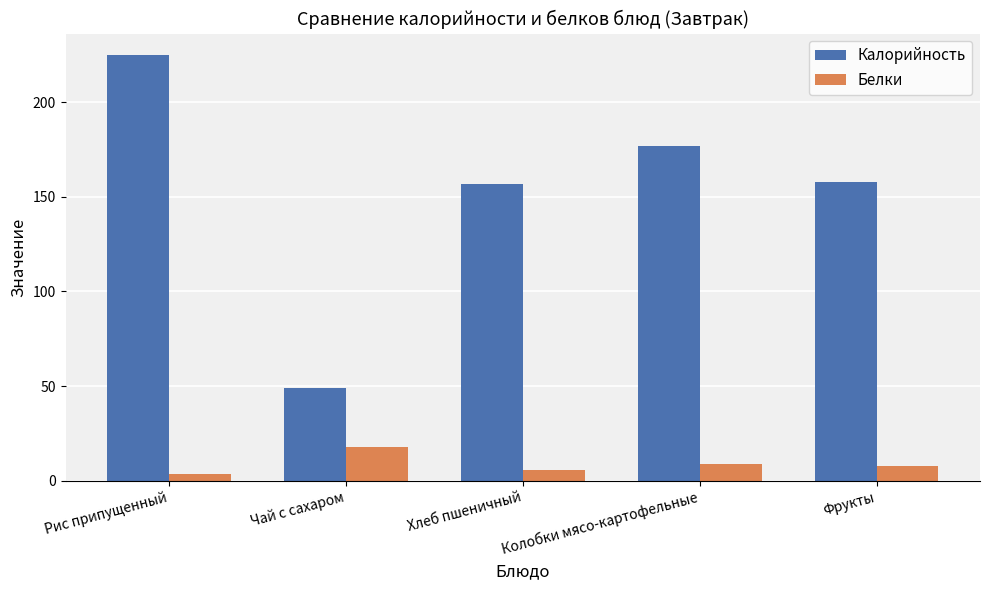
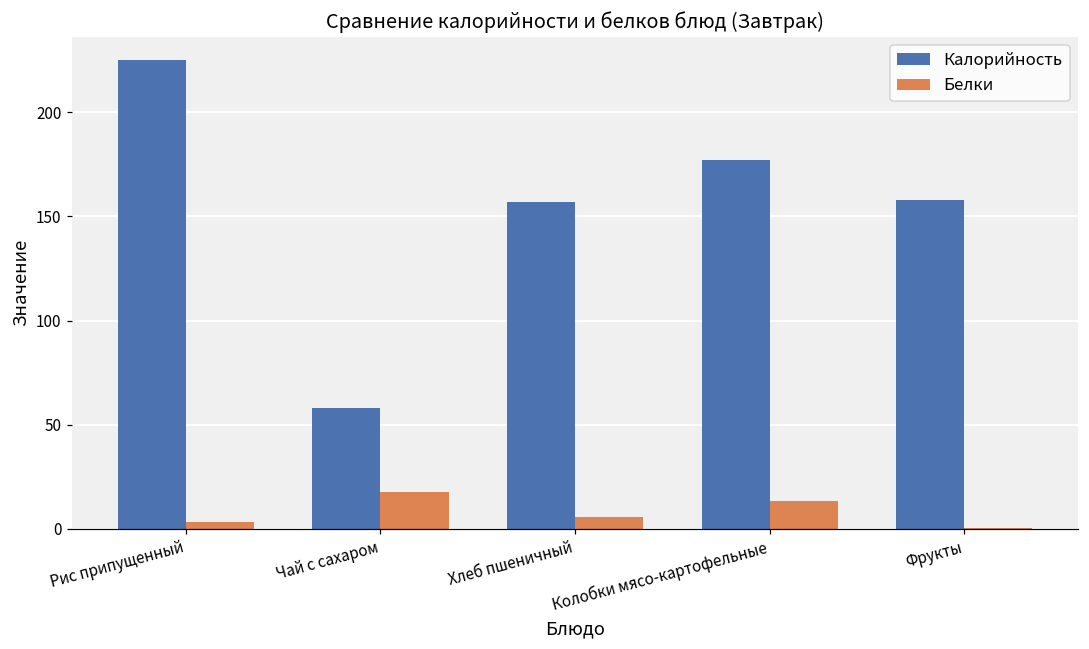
Калорийность, Чай с сахаром: 49 -> 58
Белки, Колобки мясо-картофельные: 9 -> 13
Белки, Фрукты: 8 -> 0
